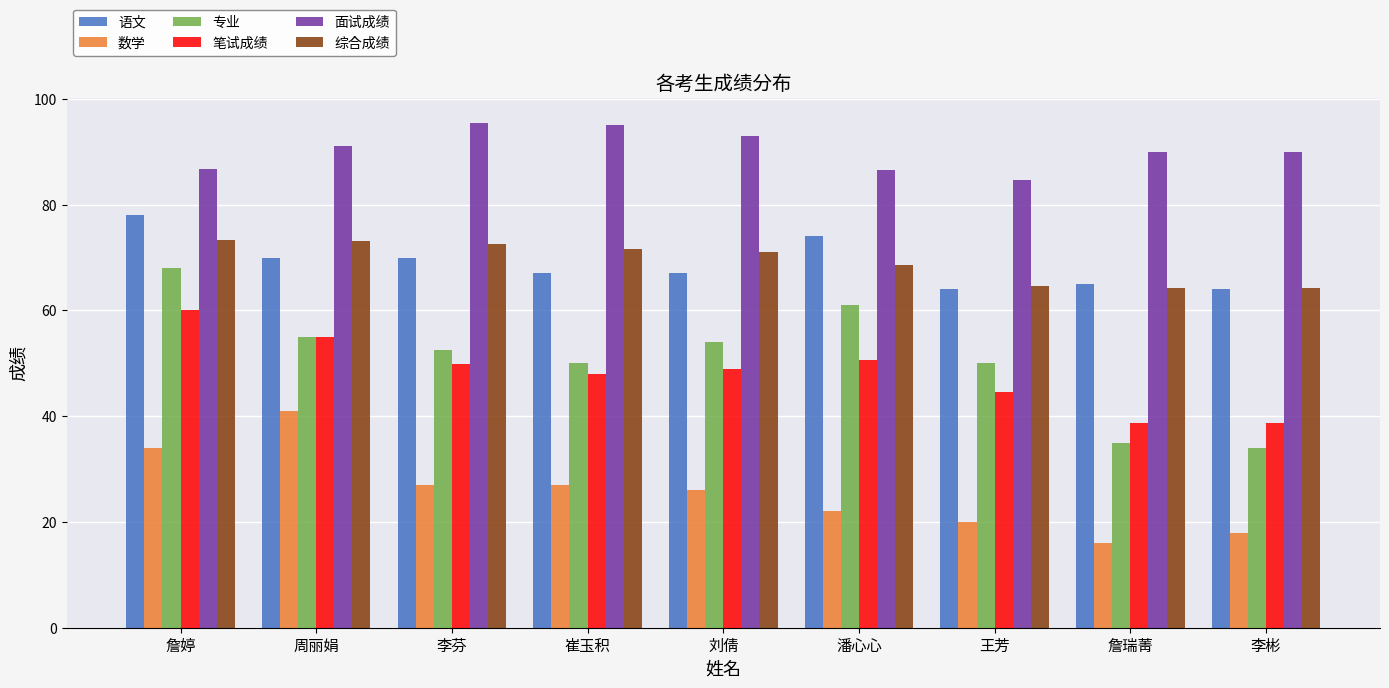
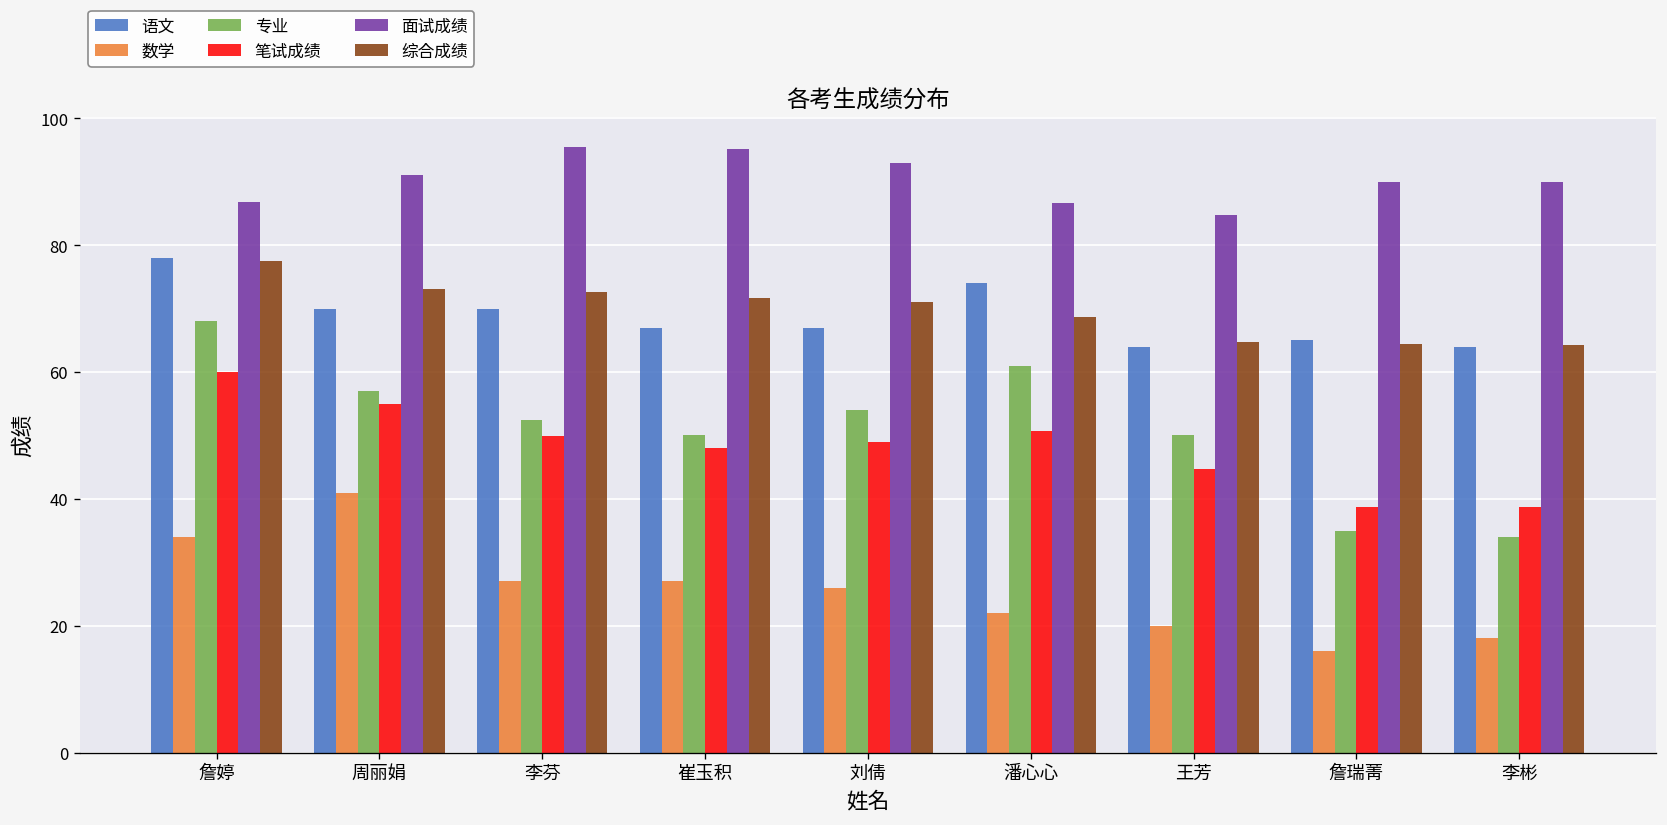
综合成绩, 詹婷: 73 -> 78
专业, 周丽娟: 55 -> 57
